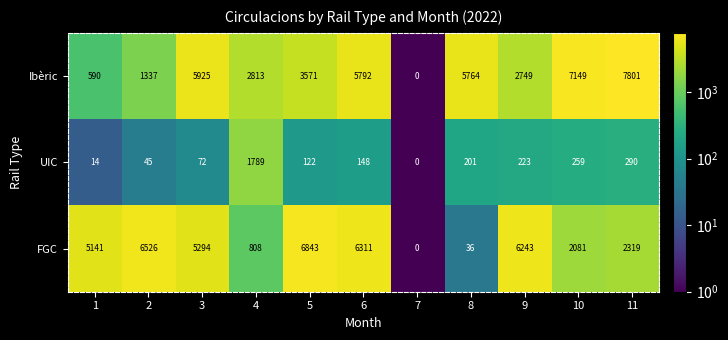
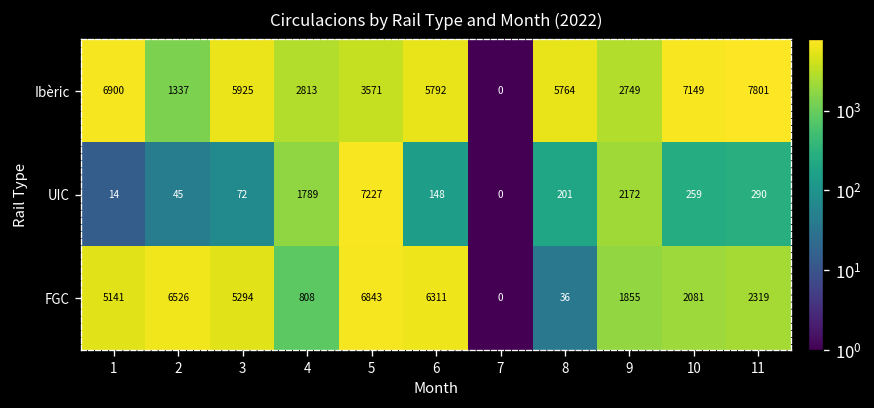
Ibèric, 1: 590 -> 6900
UIC, 5: 122 -> 7227
UIC, 9: 223 -> 2172
FGC, 9: 6243 -> 1855
